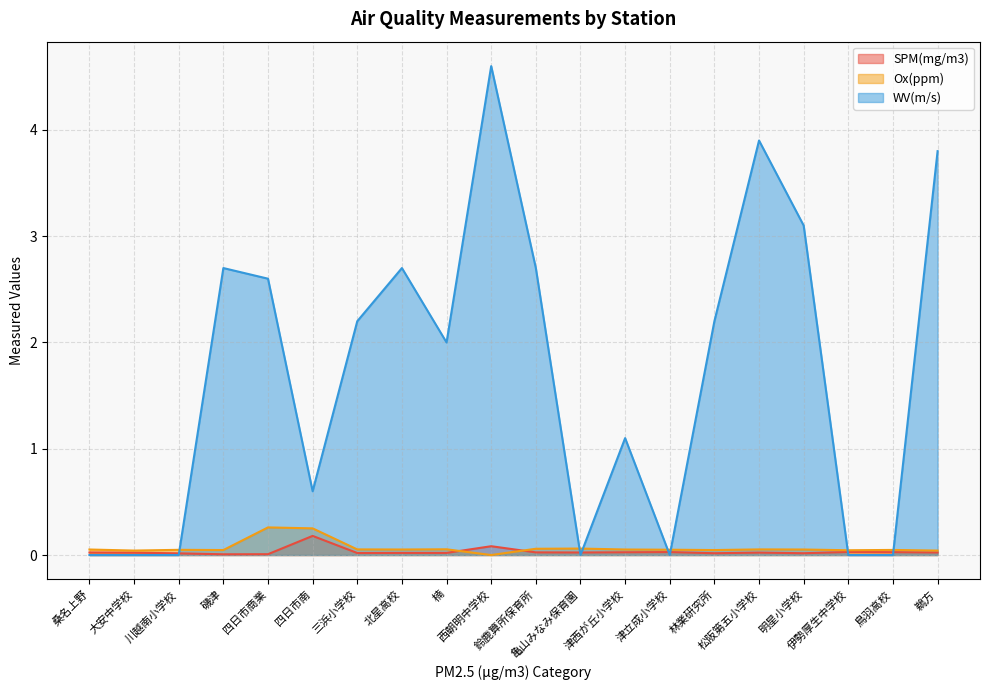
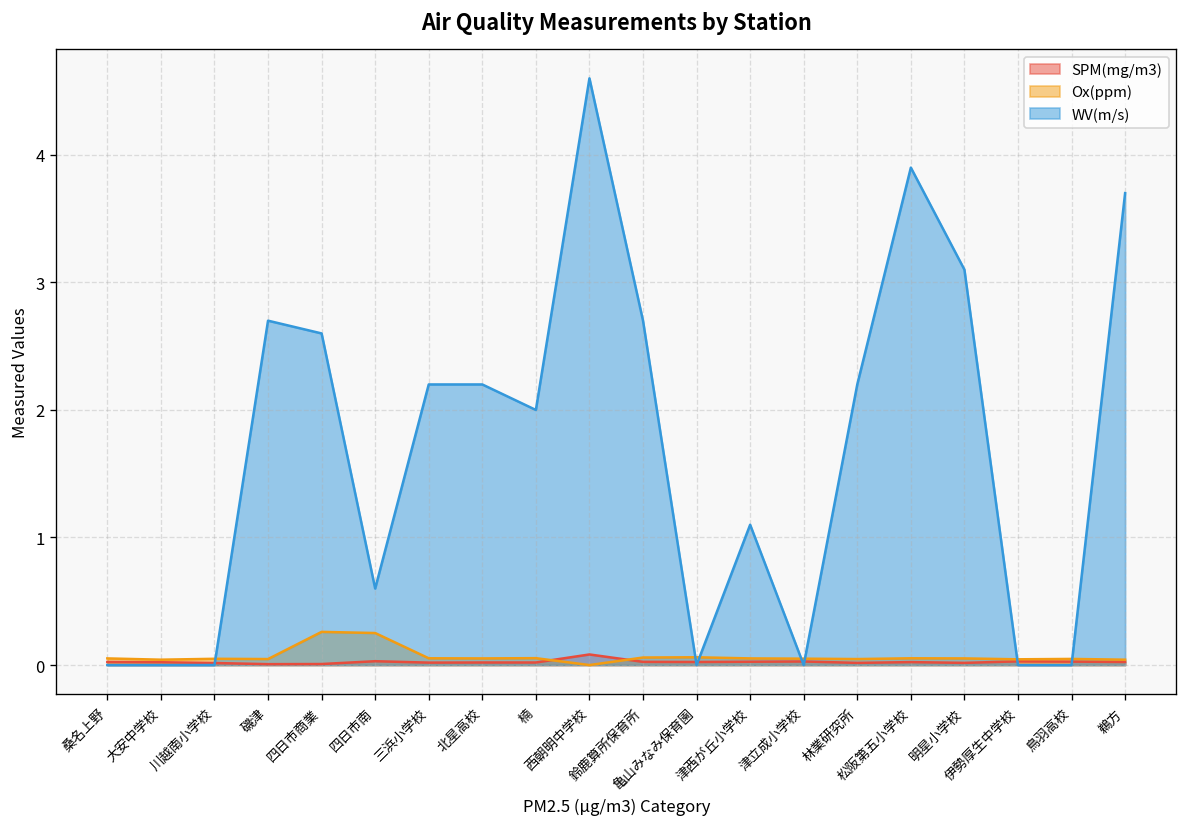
SPM(mg/m3), 四日市南: 0.18 -> 0.03
WV(m/s), 北星高校: 2.7 -> 2.2
WV(m/s), 鵜方: 3.8 -> 3.7
